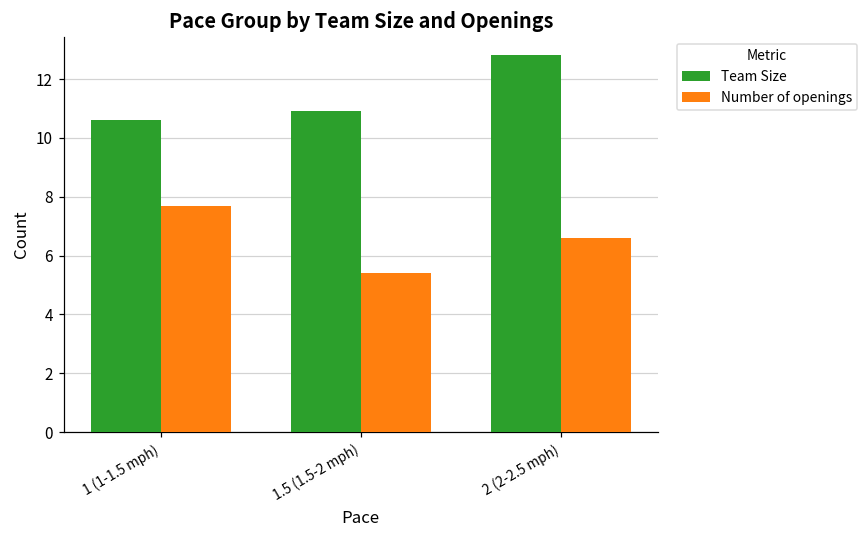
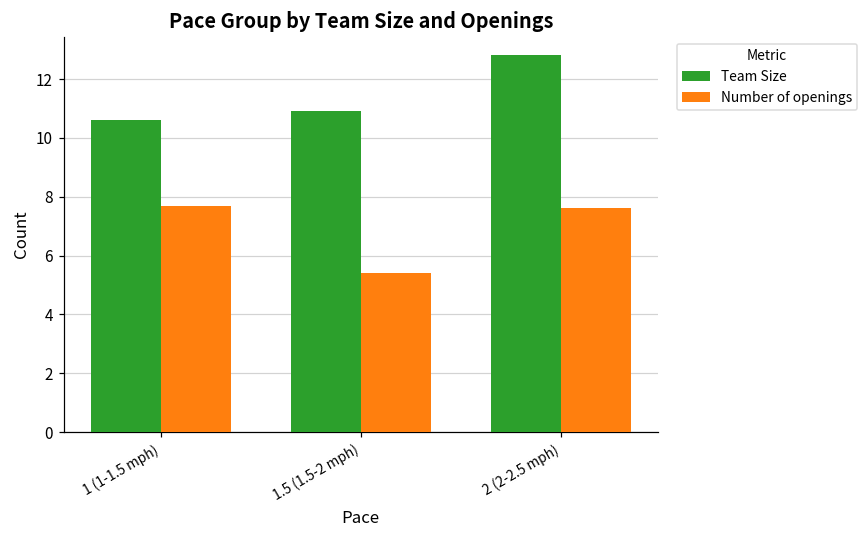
Number of openings, 2 (2-2.5 mph): 6.6 -> 7.6
